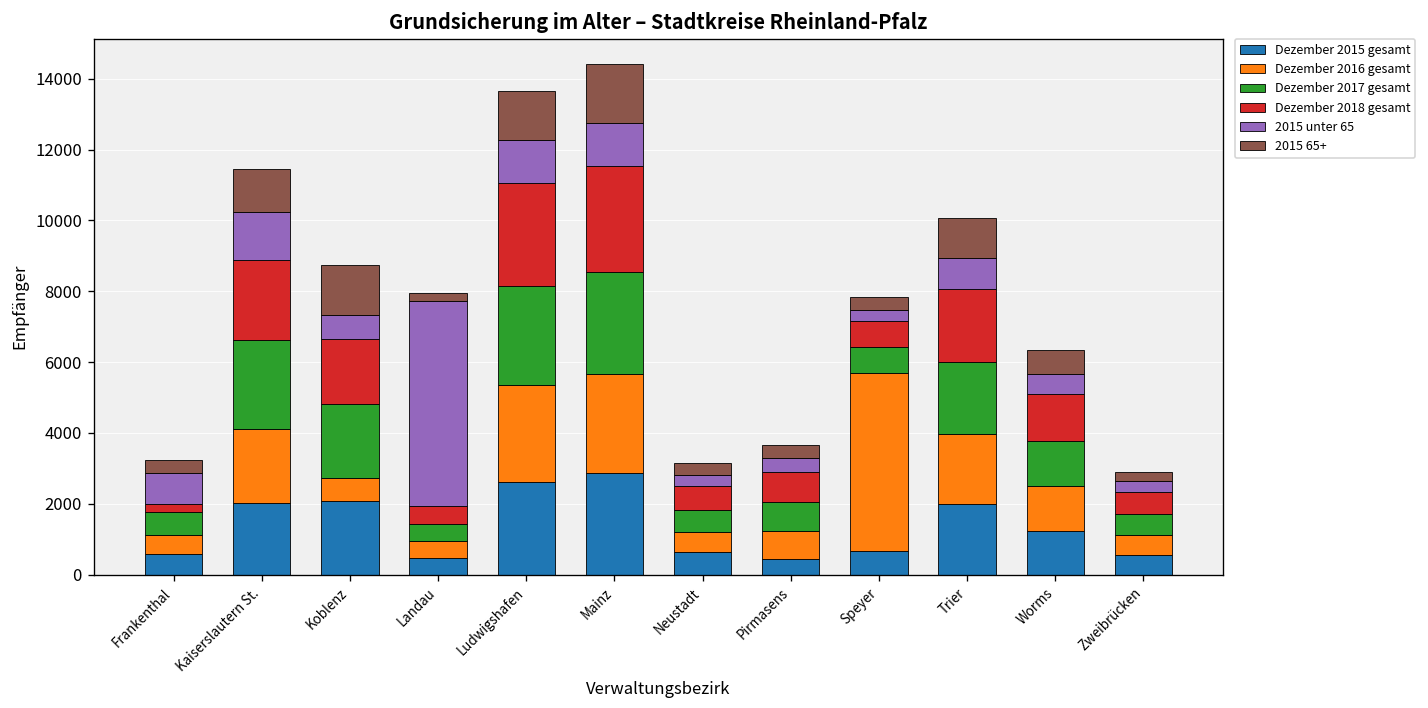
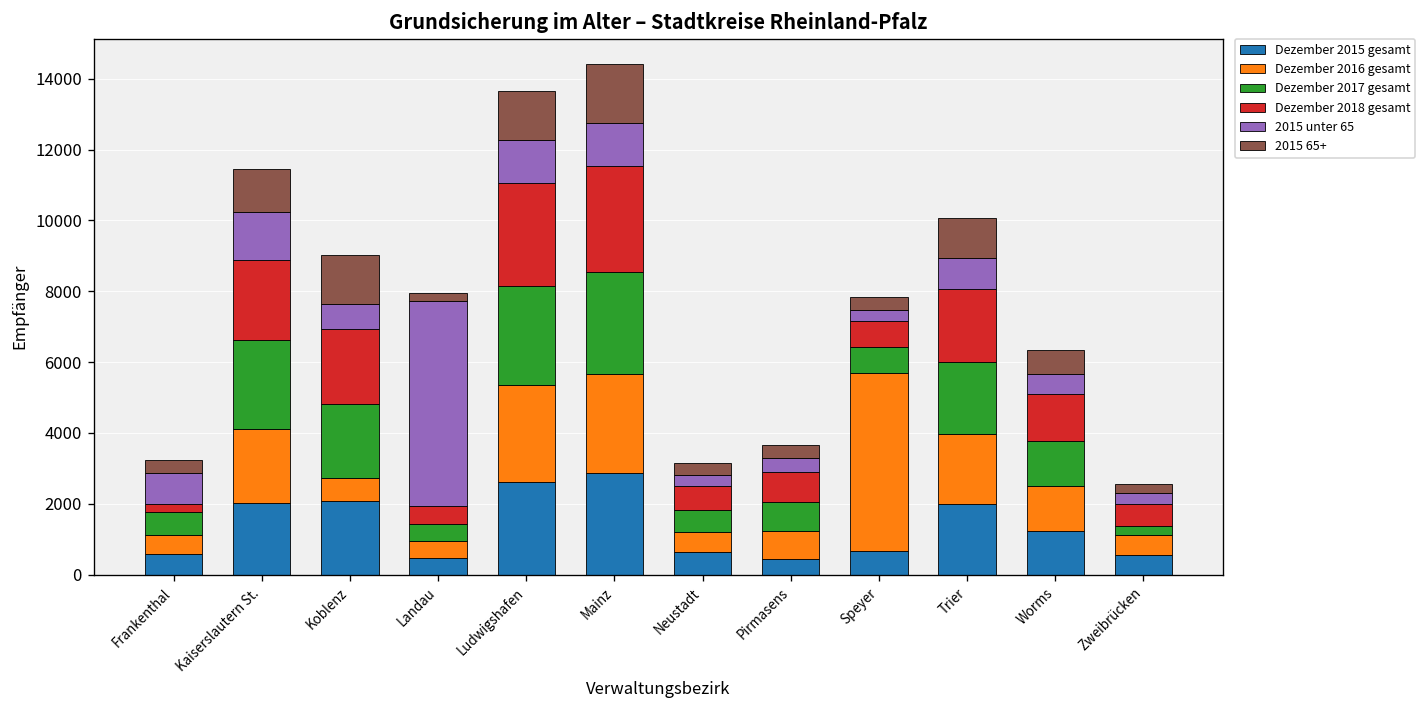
Dezember 2018 gesamt, Koblenz: 1800 -> 2100
Dezember 2017 gesamt, Zweibrücken: 600 -> 300
